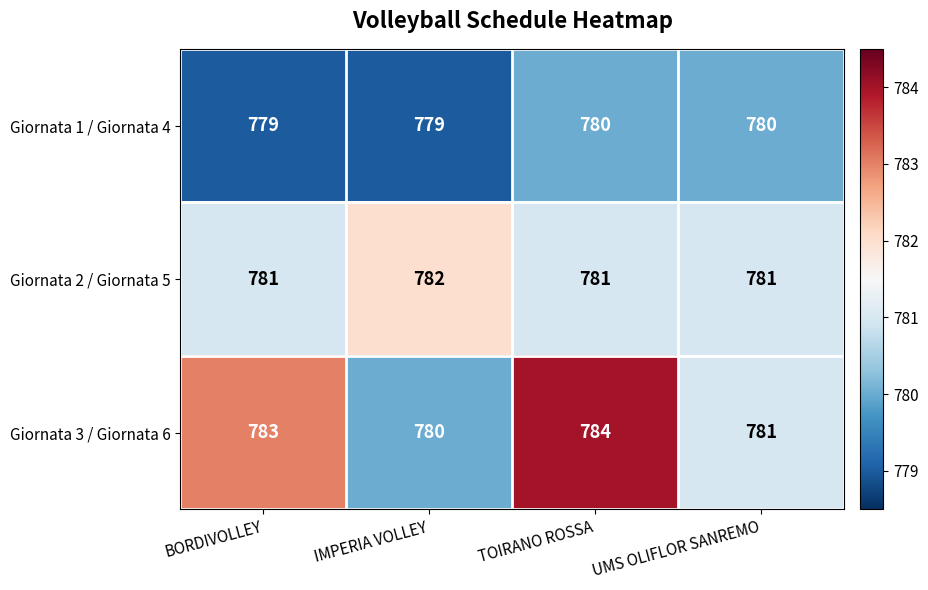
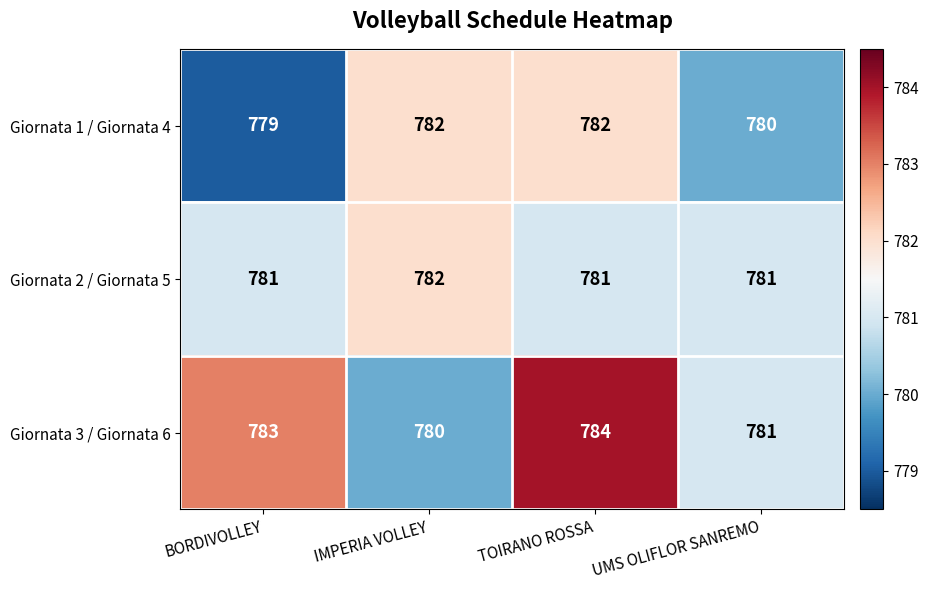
Giornata 1 / Giornata 4, IMPERIA VOLLEY: 779 -> 782
Giornata 1 / Giornata 4, TOIRANO ROSSA: 780 -> 782
